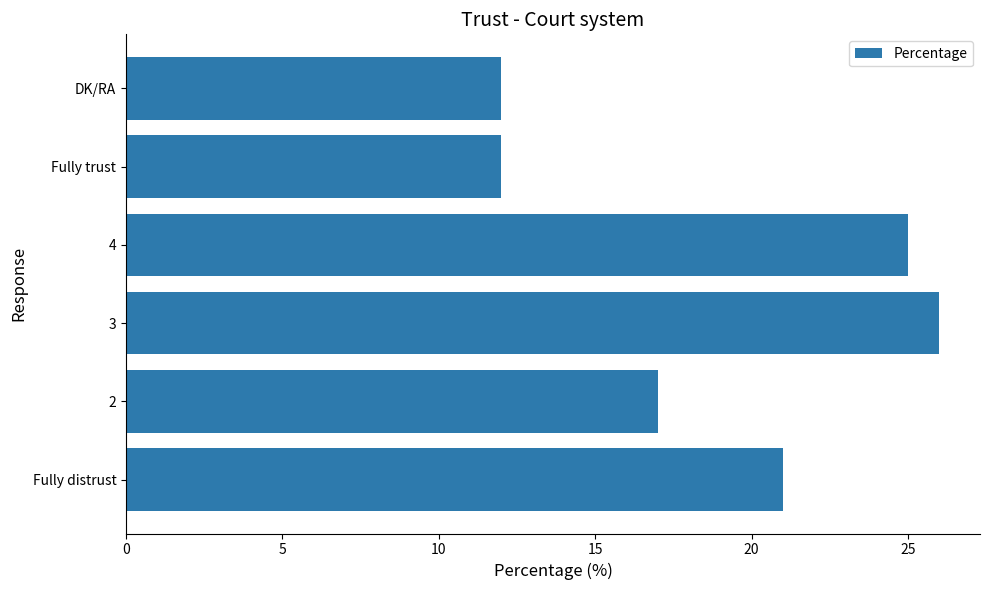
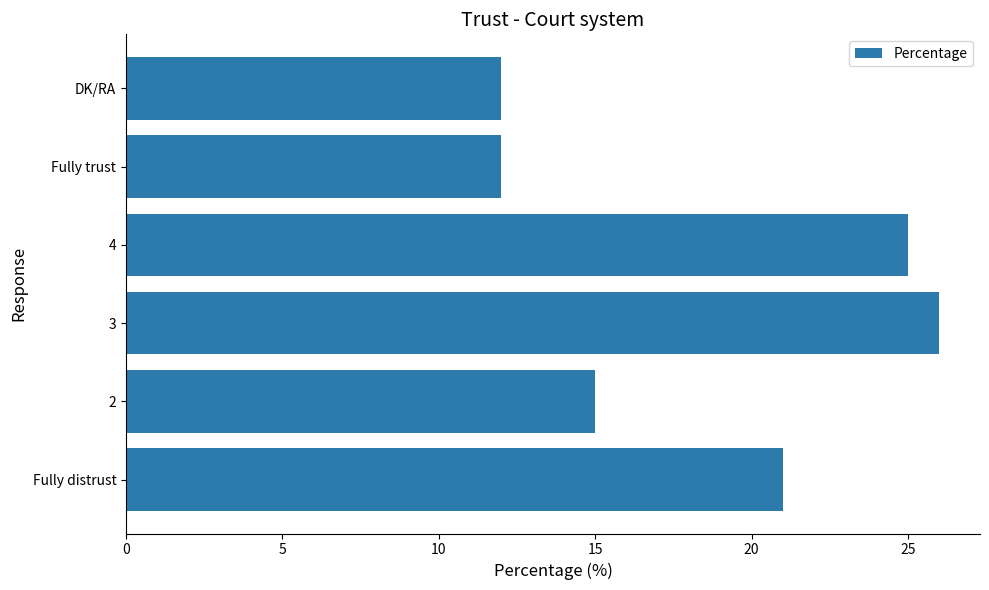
2: 17 -> 15
